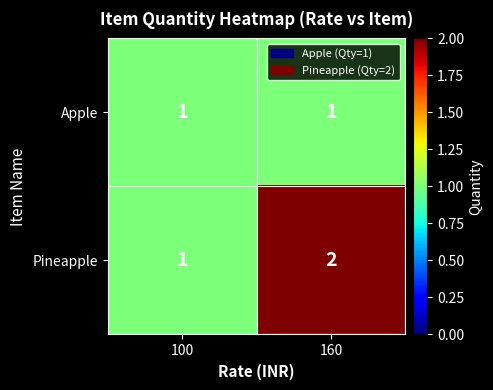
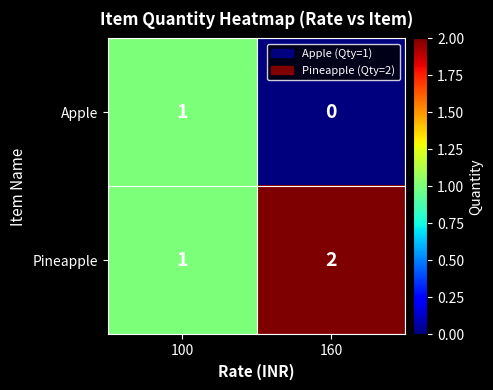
Apple, 160: 1 -> 0
